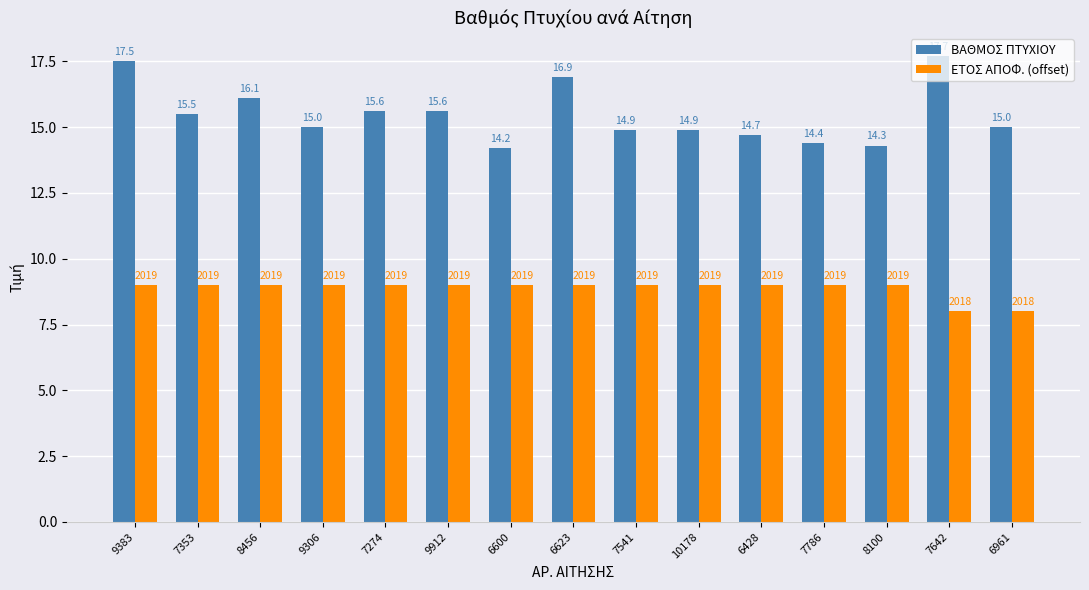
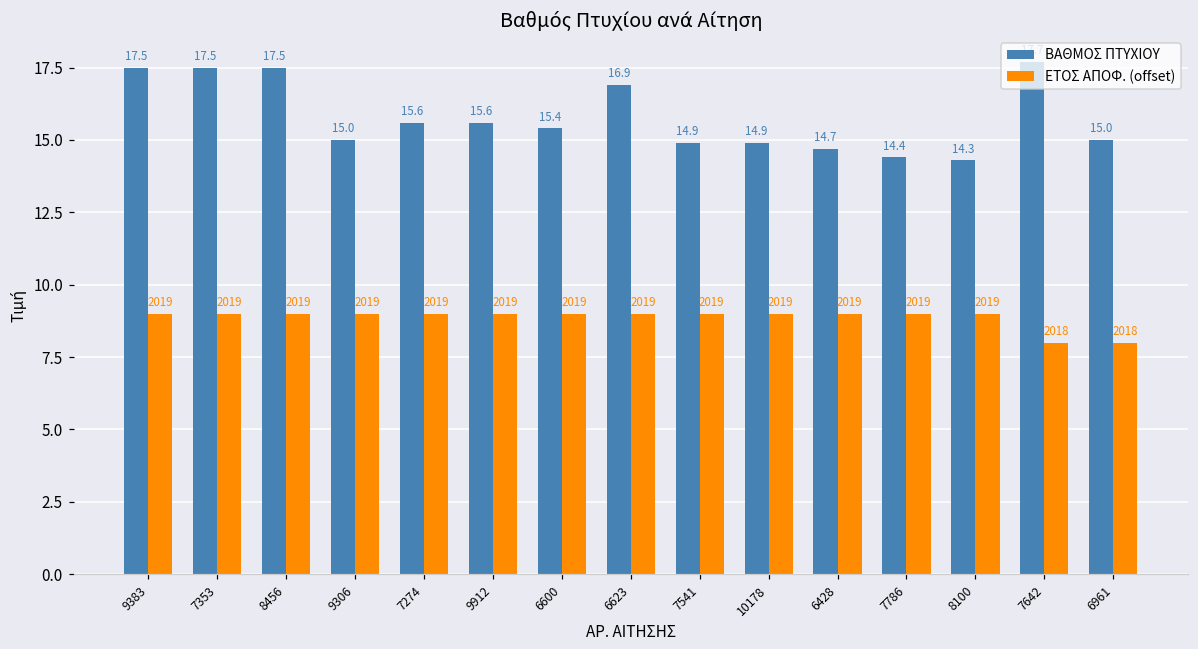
ΒΑΘΜΟΣ ΠΤΥΧΙΟΥ, 7353: 15.5 -> 17.5
ΒΑΘΜΟΣ ΠΤΥΧΙΟΥ, 8456: 16.1 -> 17.5
ΒΑΘΜΟΣ ΠΤΥΧΙΟΥ, 6600: 14.2 -> 15.4
